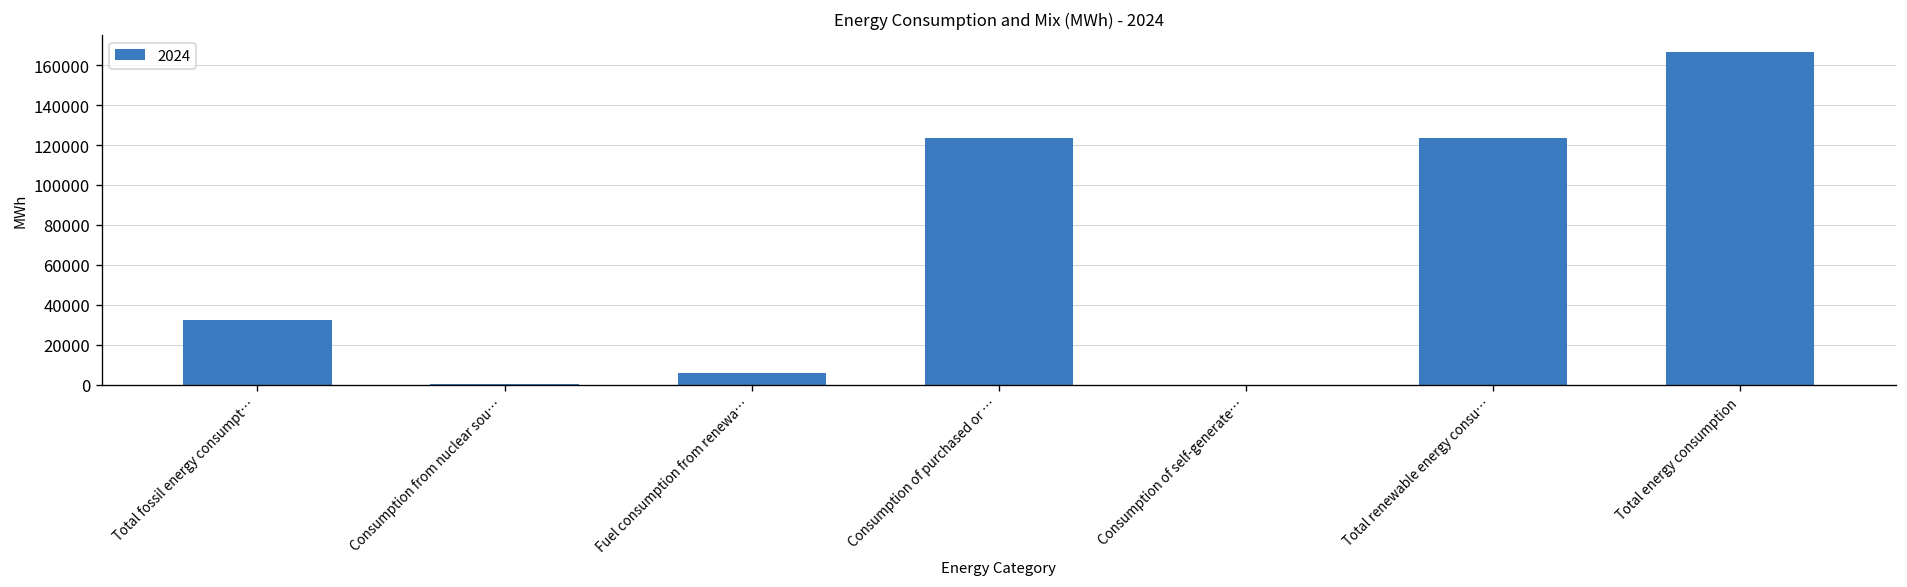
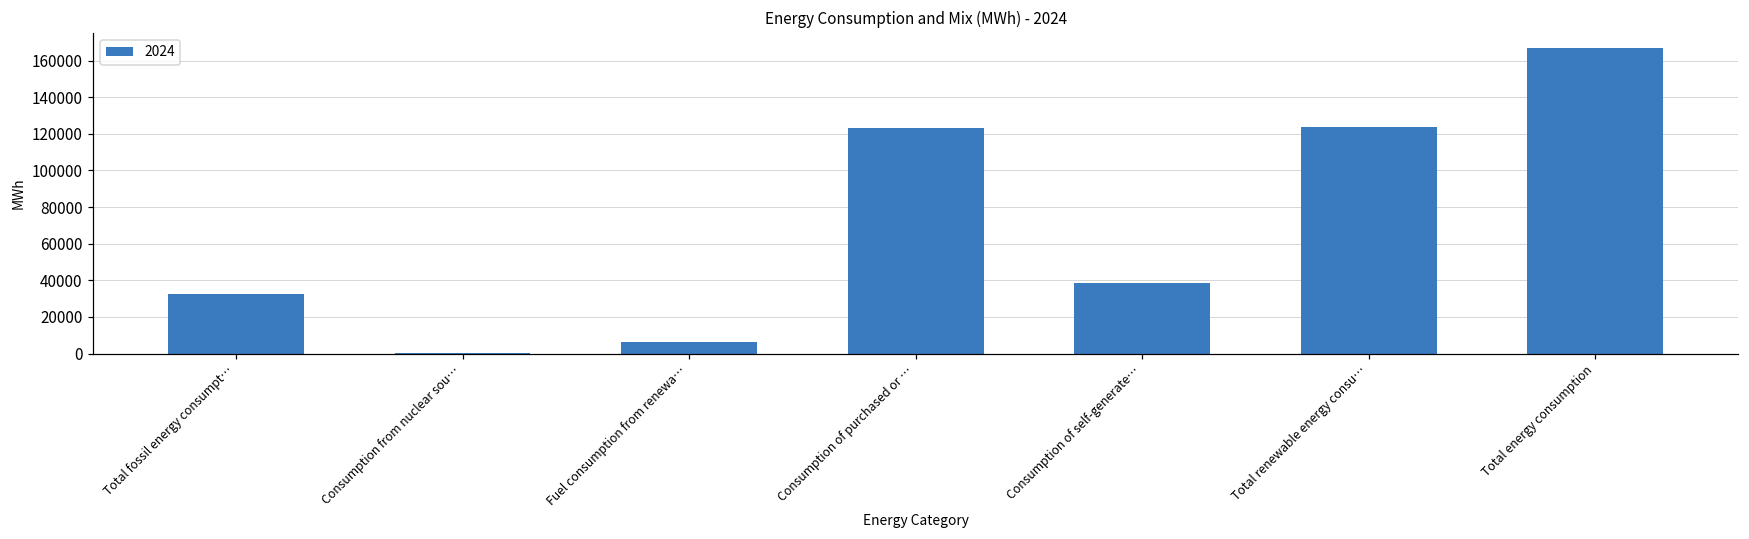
Consumption of self-generate…: 0 -> 39000
